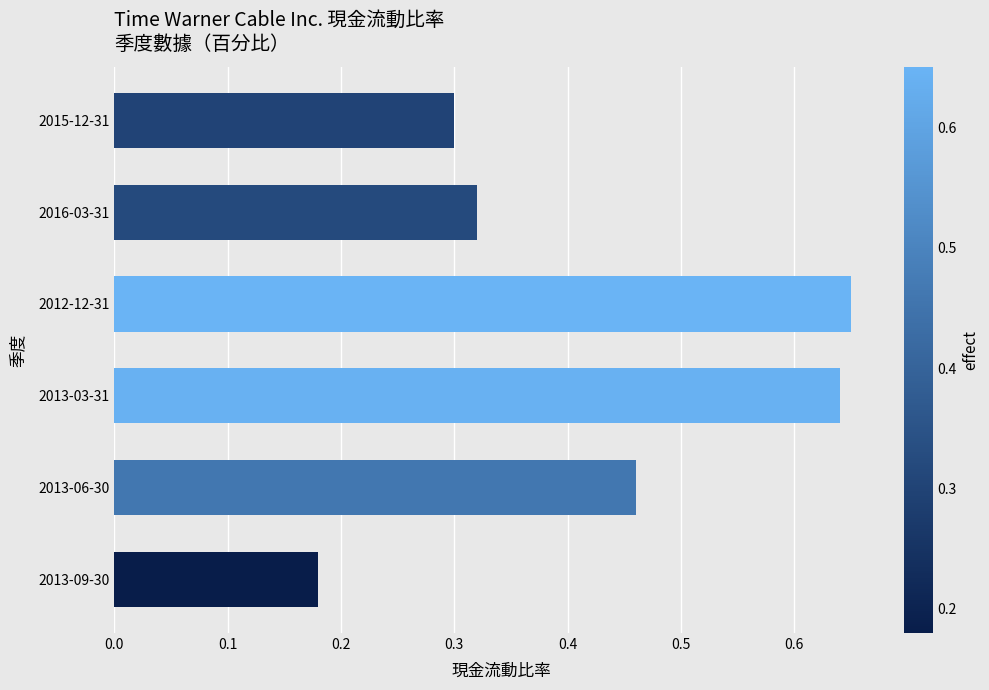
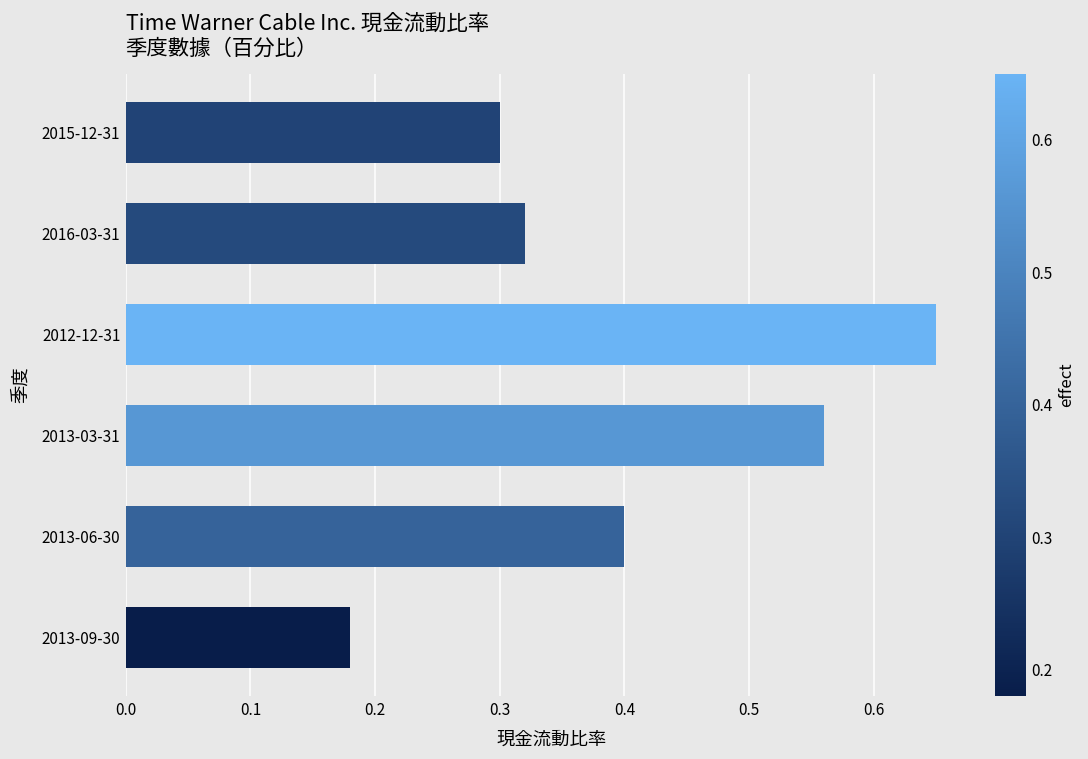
2013-03-31: 0.64 -> 0.56
2013-06-30: 0.46 -> 0.40
